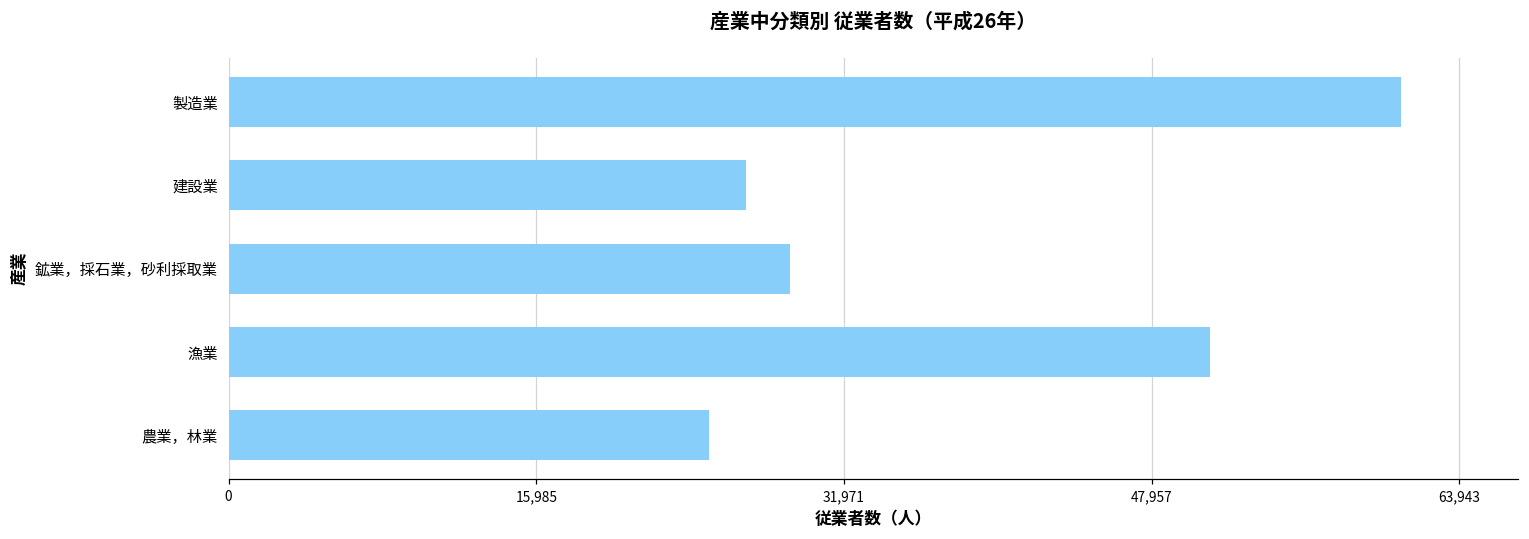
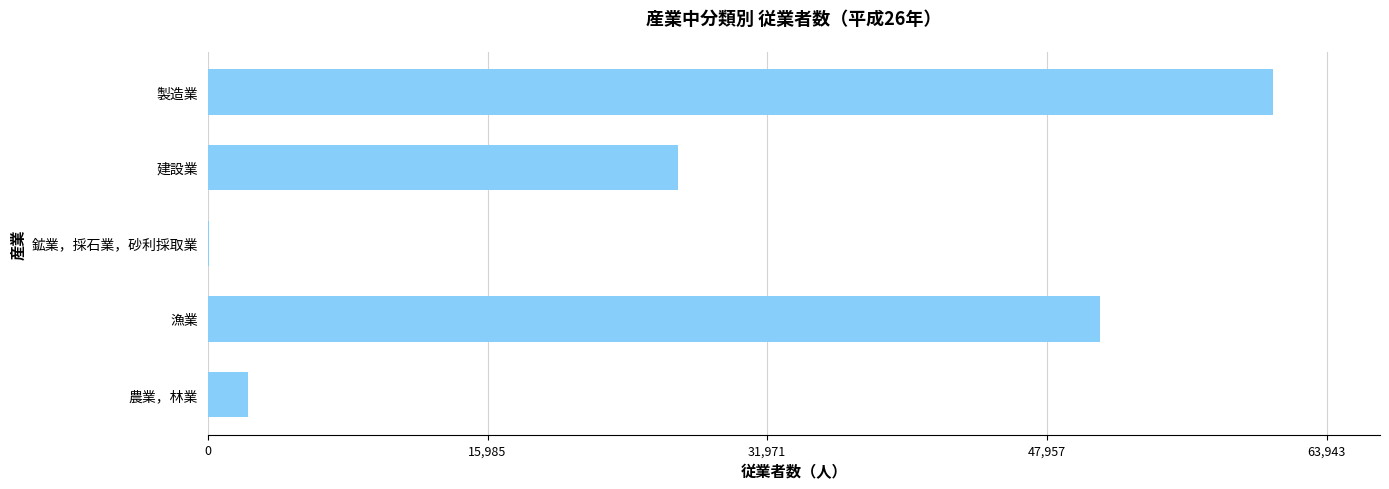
鉱業，採石業，砂利採取業: 29,200 -> 100
農業，林業: 24,900 -> 2,300
